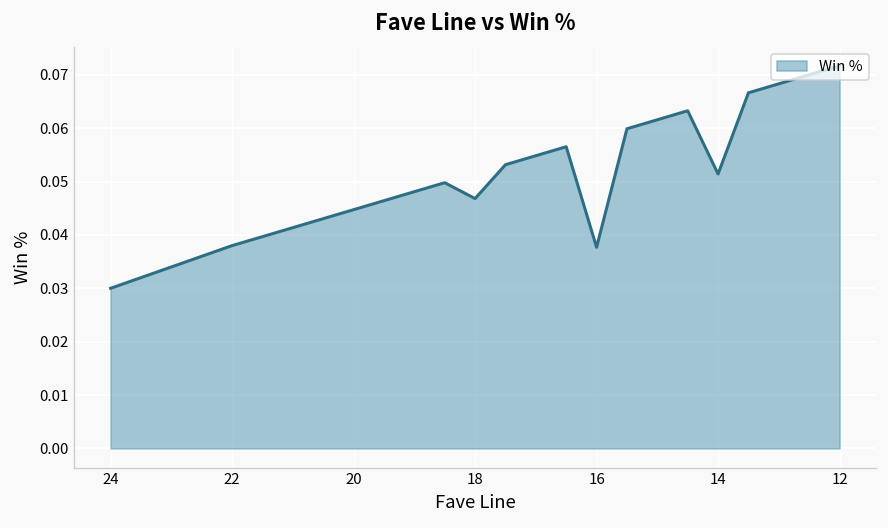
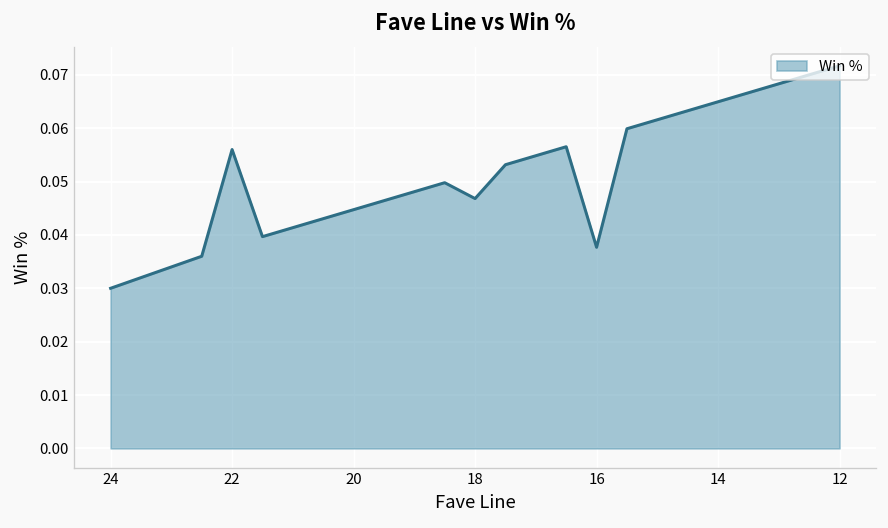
22: 0.038 -> 0.056
14: 0.051 -> 0.065
